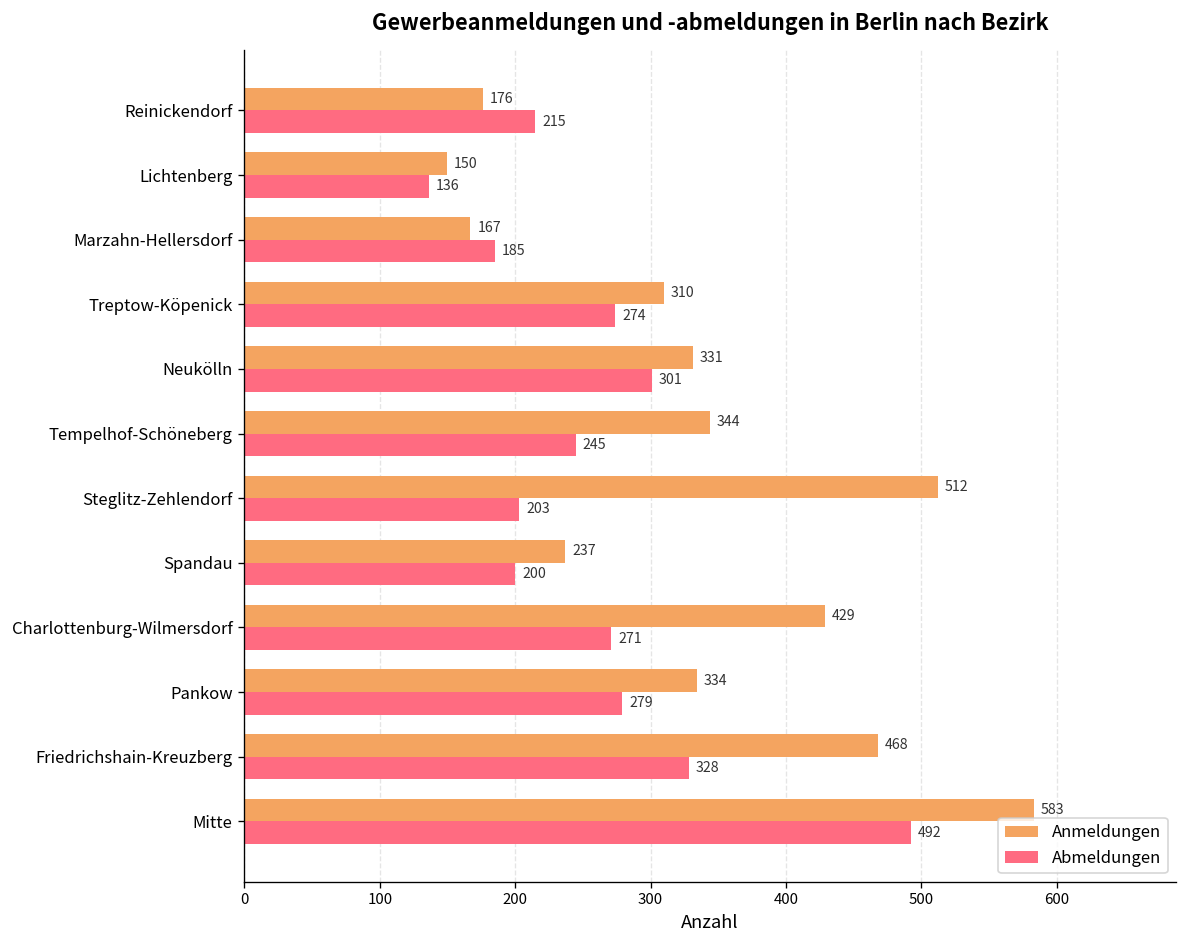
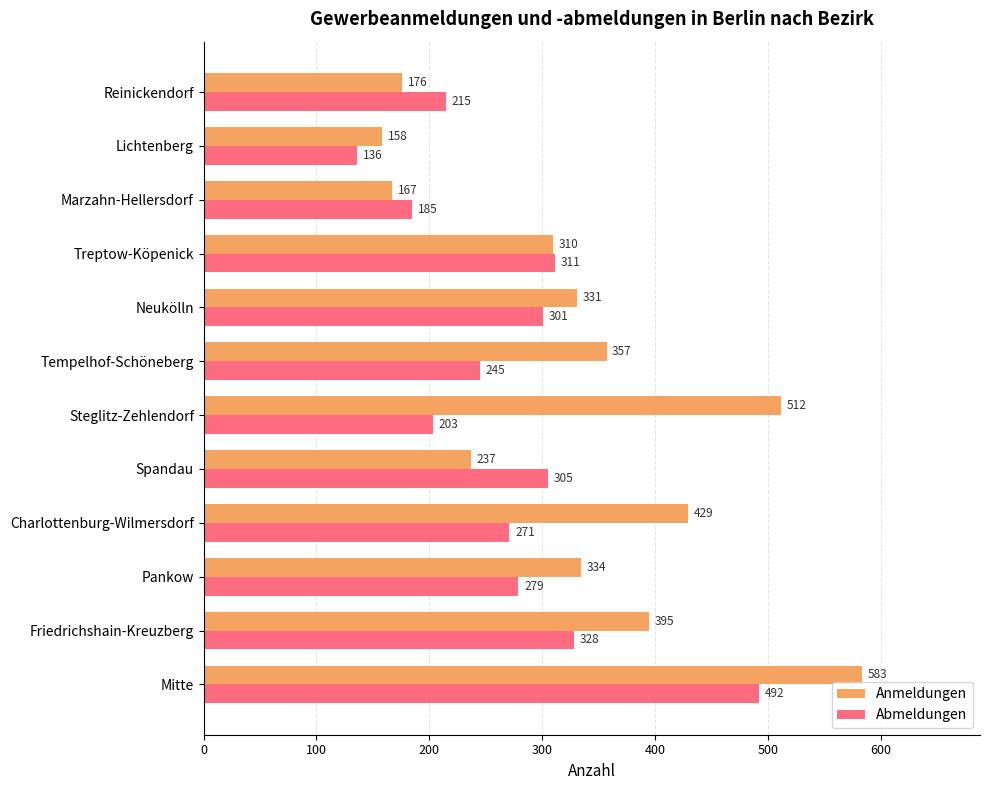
Anmeldungen, Lichtenberg: 150 -> 158
Abmeldungen, Treptow-Köpenick: 274 -> 311
Anmeldungen, Tempelhof-Schöneberg: 344 -> 357
Abmeldungen, Spandau: 200 -> 305
Anmeldungen, Friedrichshain-Kreuzberg: 468 -> 395
